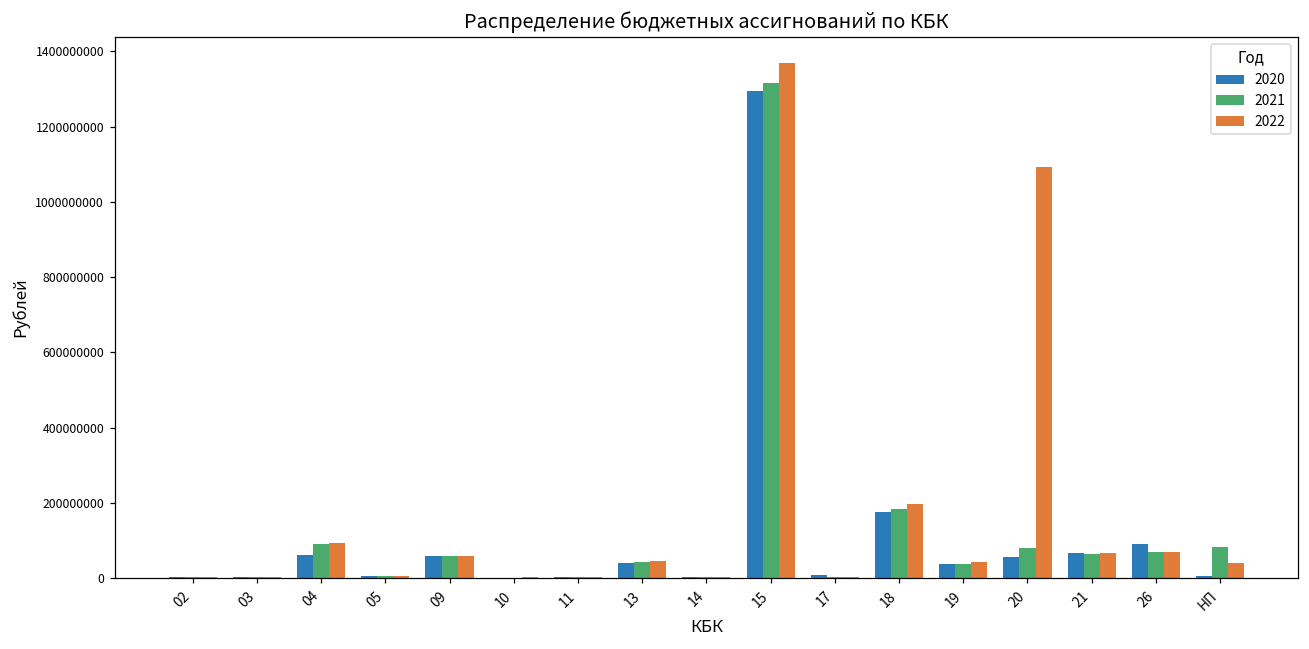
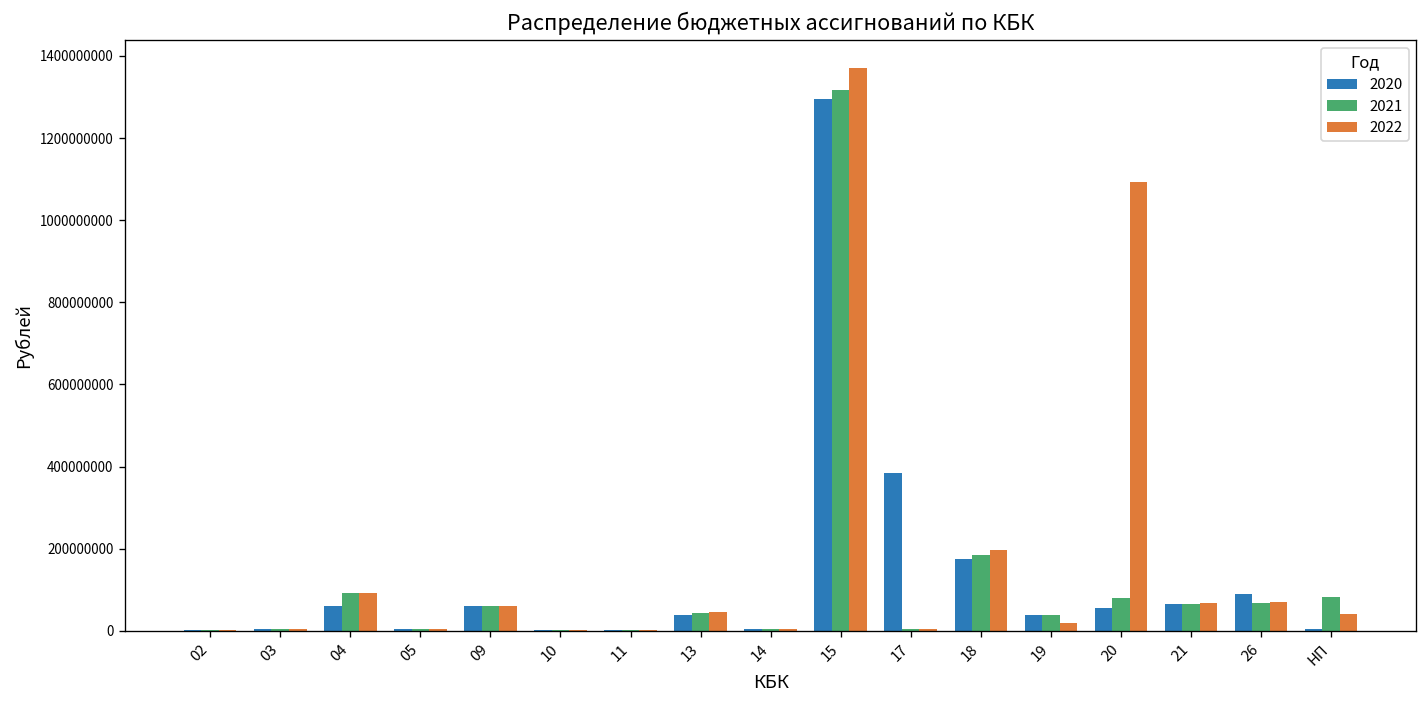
2020, 17: 10000000 -> 380000000
2022, 19: 40000000 -> 20000000
